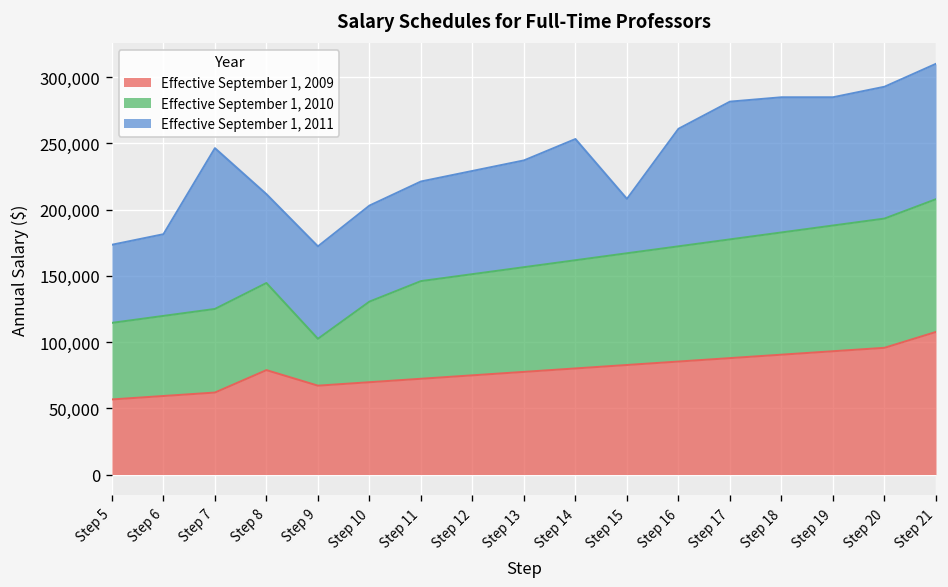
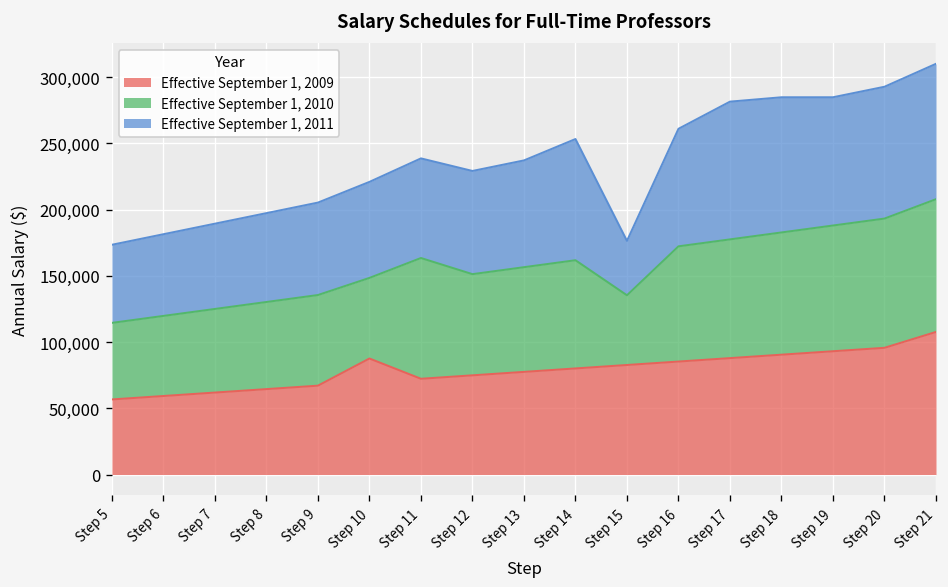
Effective September 1, 2011, Step 7: 121,000 -> 64,000
Effective September 1, 2009, Step 8: 79,000 -> 64,000
Effective September 1, 2010, Step 9: 35,000 -> 68,000
Effective September 1, 2009, Step 10: 70,000 -> 88,000
Effective September 1, 2010, Step 11: 74,000 -> 91,000
Effective September 1, 2010, Step 15: 84,000 -> 53,000
